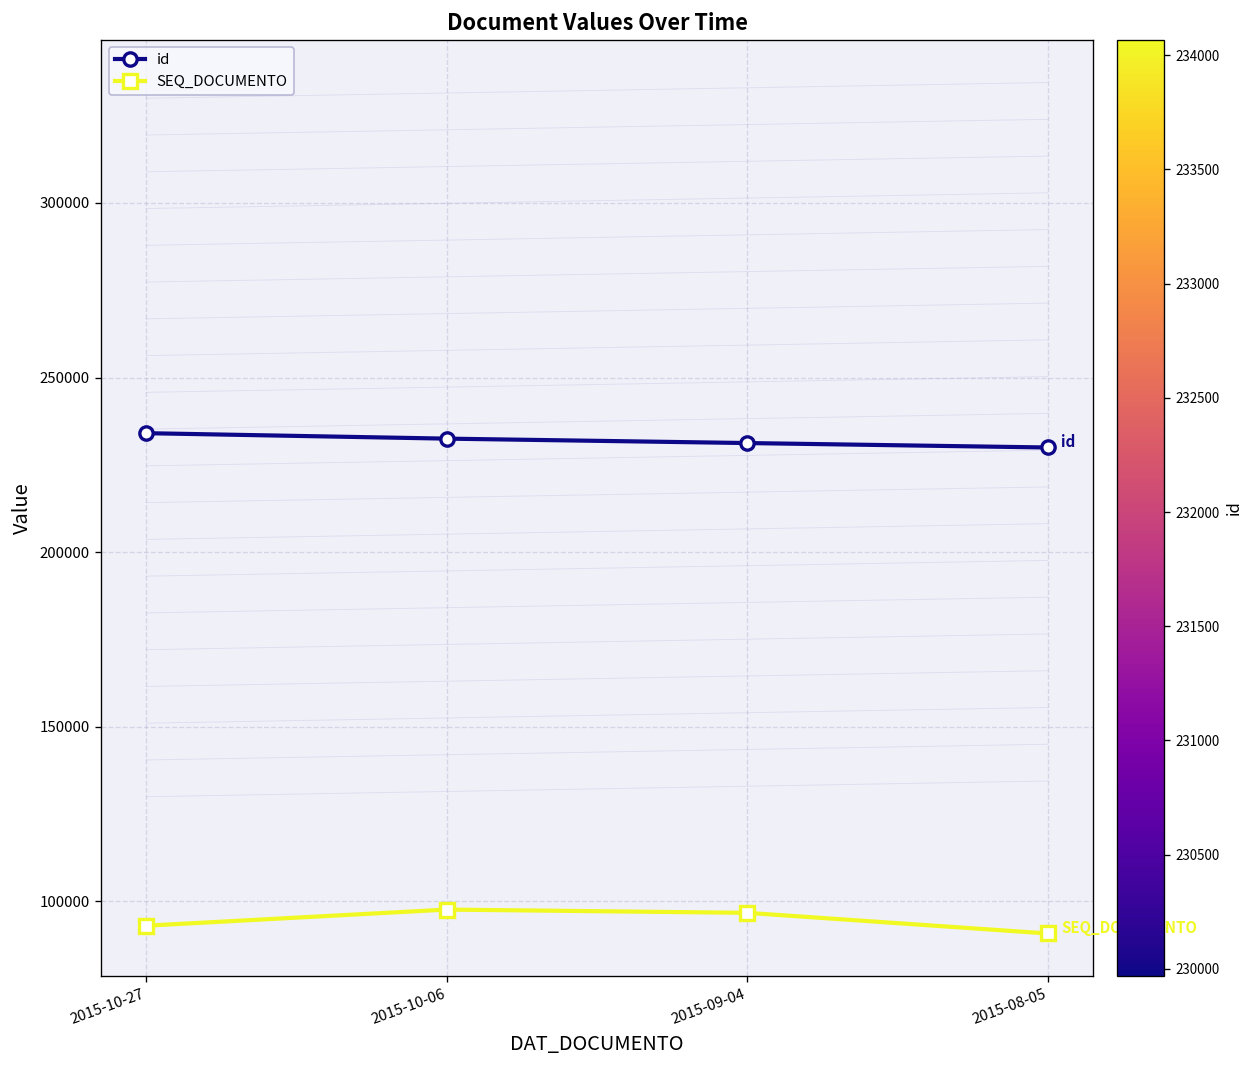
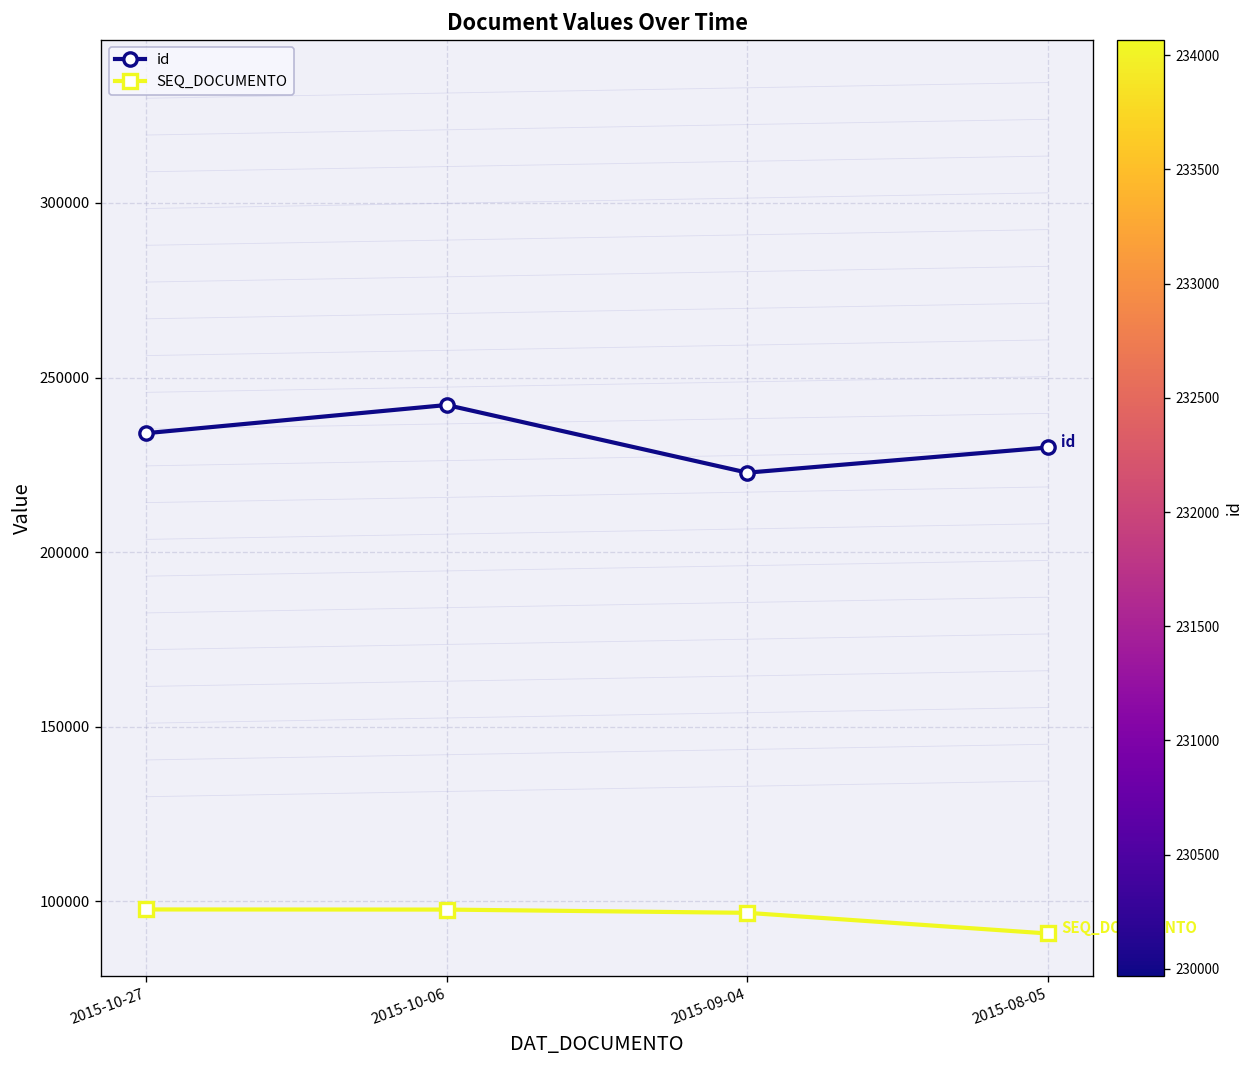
SEQ_DOCUMENTO, 2015-10-27: 93000 -> 98000
id, 2015-10-06: 233000 -> 242000
id, 2015-09-04: 231000 -> 223000
